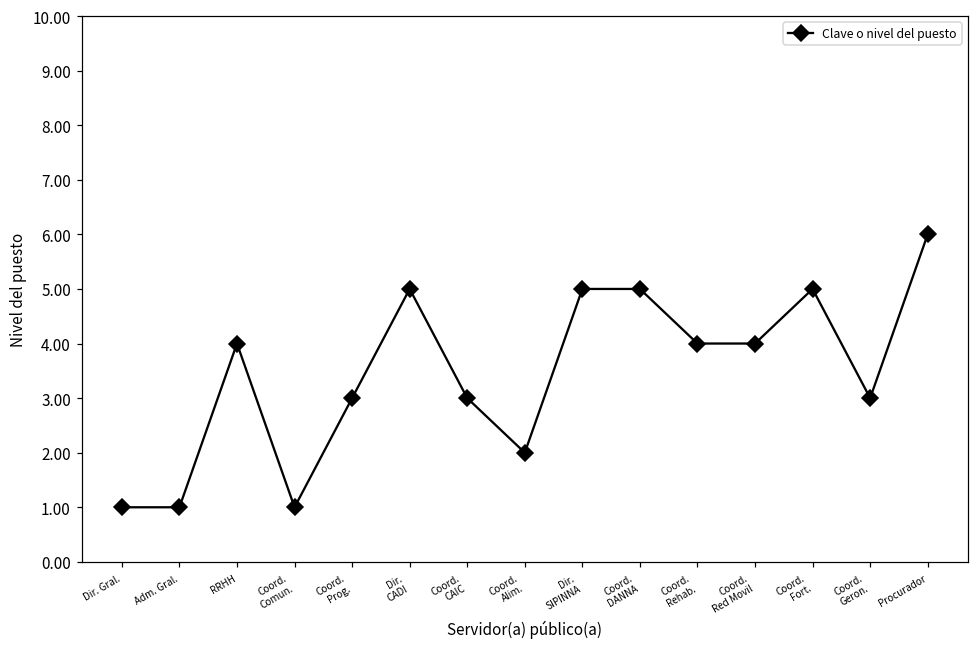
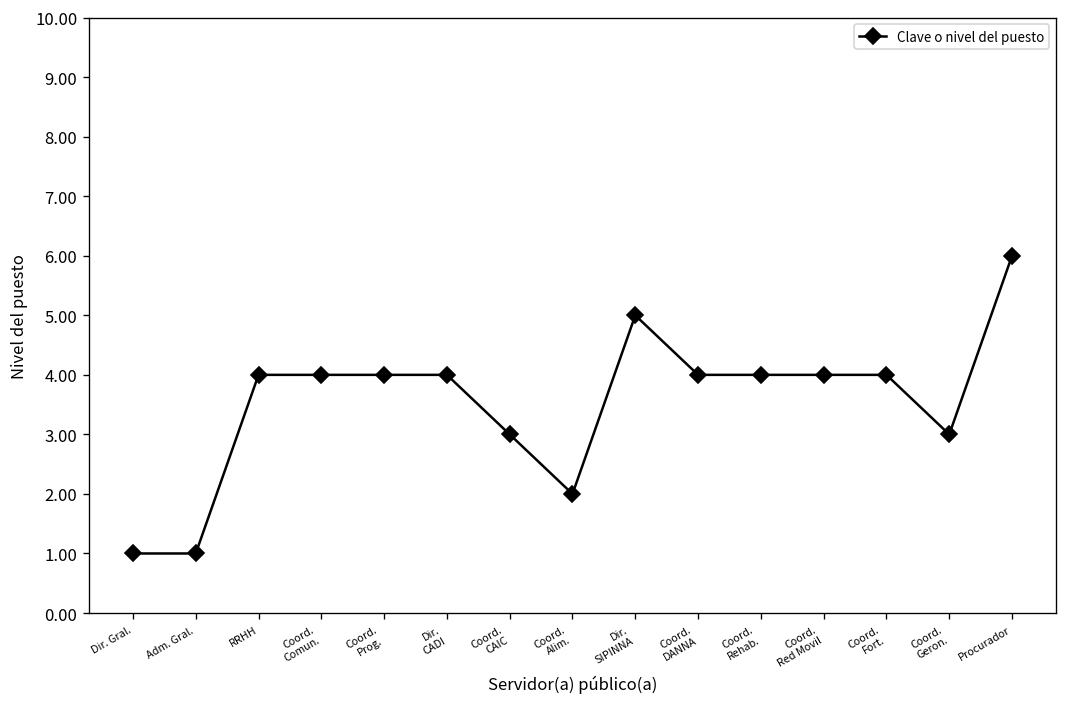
Coord. Comun.: 1 -> 4
Coord. Prog.: 3 -> 4
Dir. CADI: 5 -> 4
Coord. DANNA: 5 -> 4
Coord. Fort.: 5 -> 4
